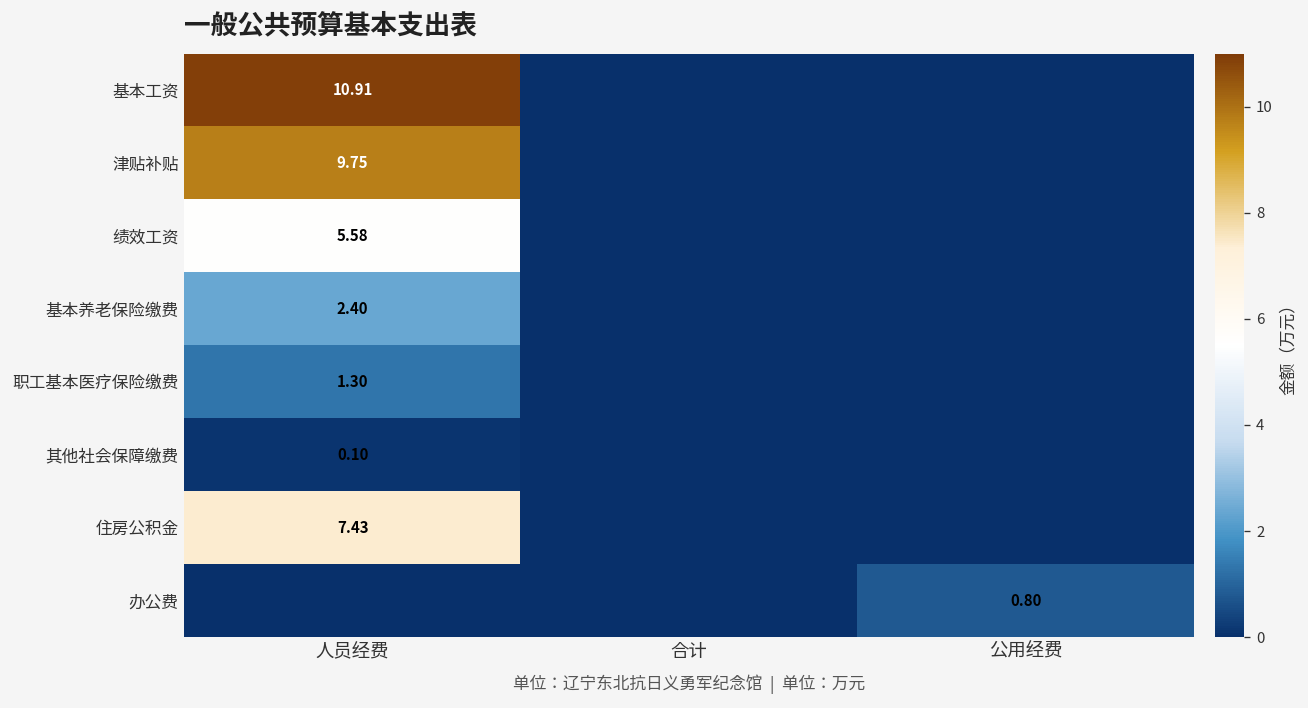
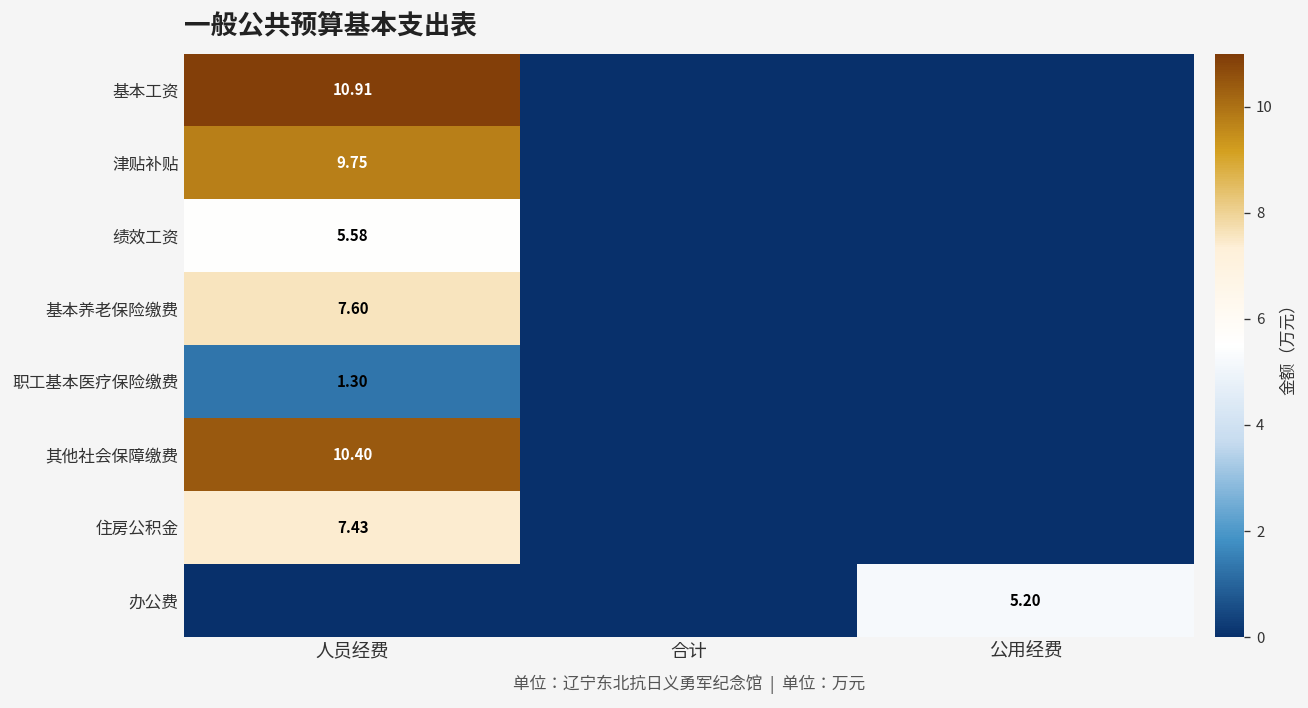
基本养老保险缴费, 人员经费: 2.40 -> 7.60
其他社会保障缴费, 人员经费: 0.10 -> 10.40
办公费, 公用经费: 0.80 -> 5.20
